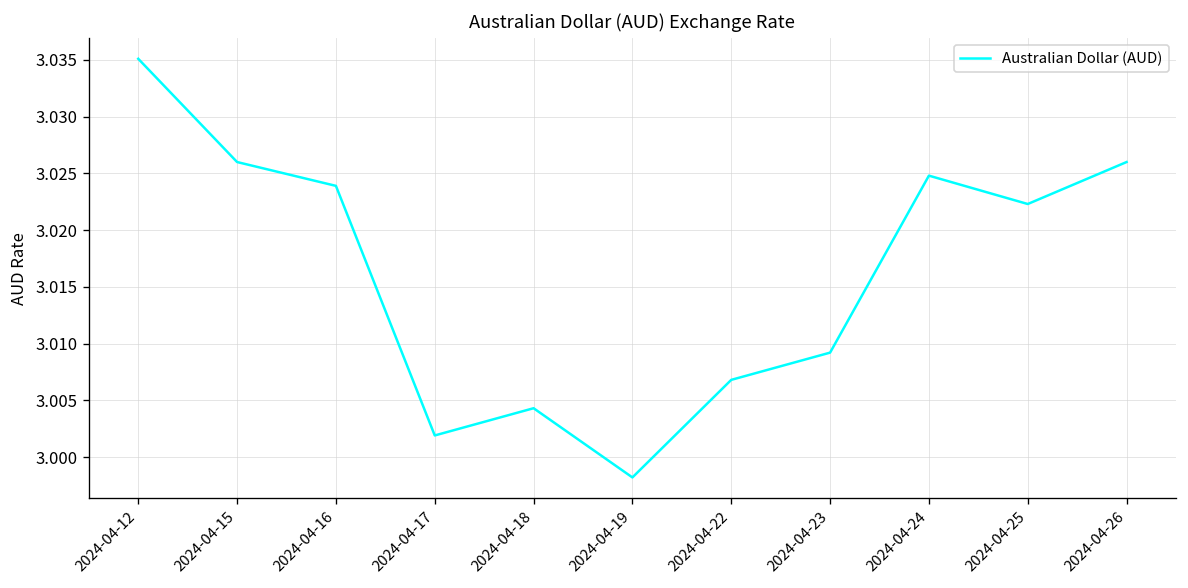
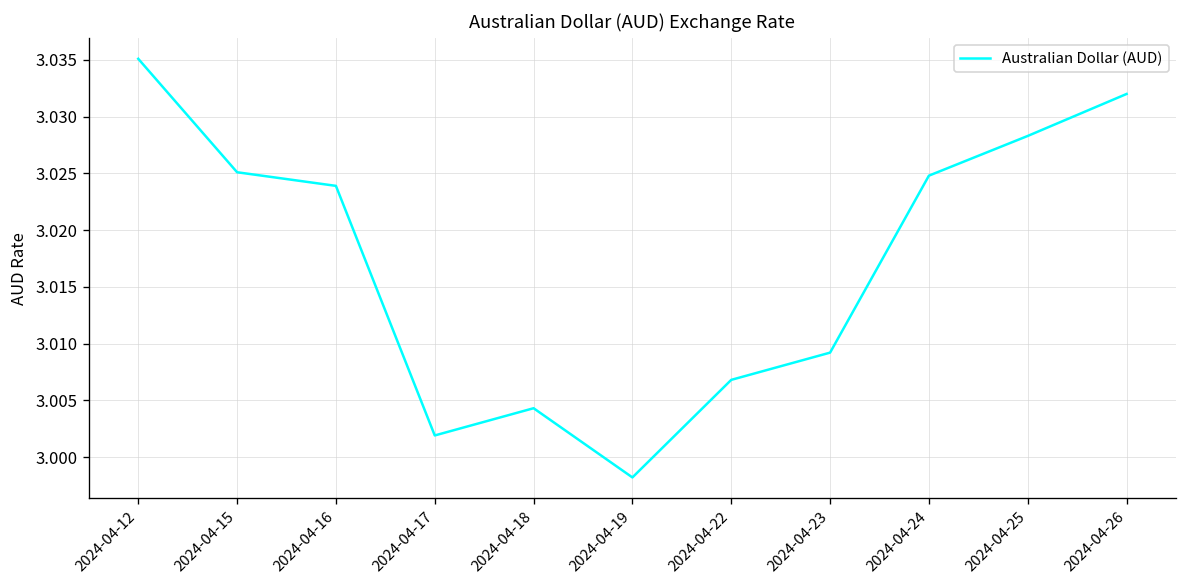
2024-04-15: 3.026 -> 3.025
2024-04-25: 3.022 -> 3.028
2024-04-26: 3.026 -> 3.032
